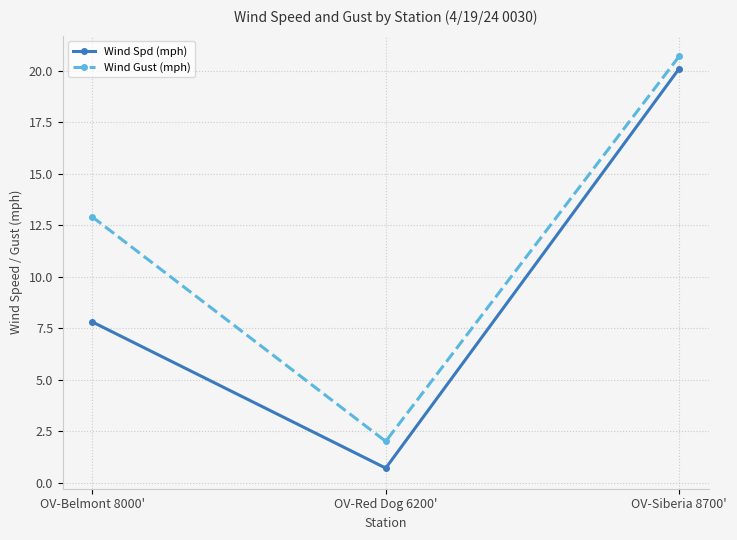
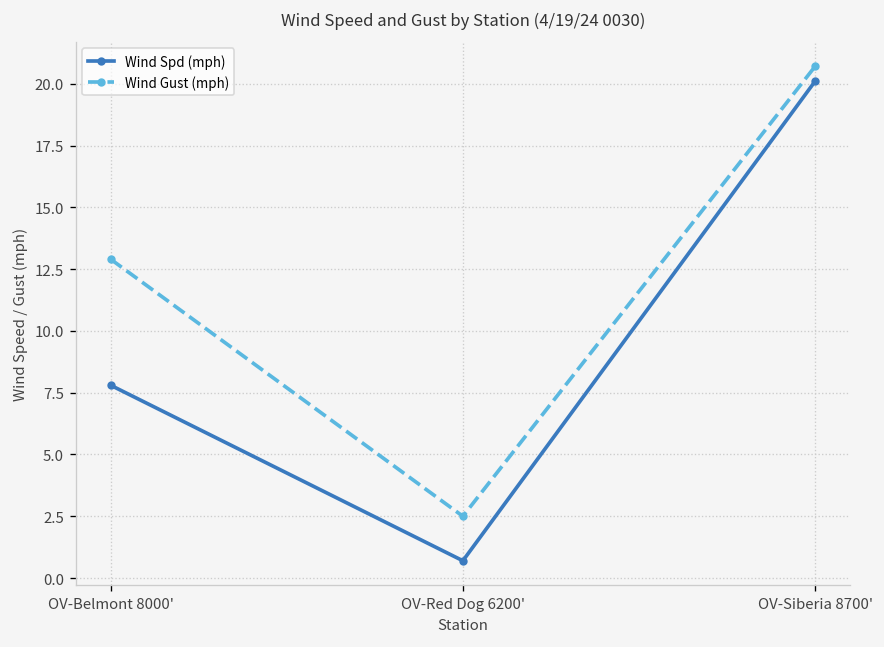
Wind Gust (mph), OV-Red Dog 6200': 2.0 -> 2.5
